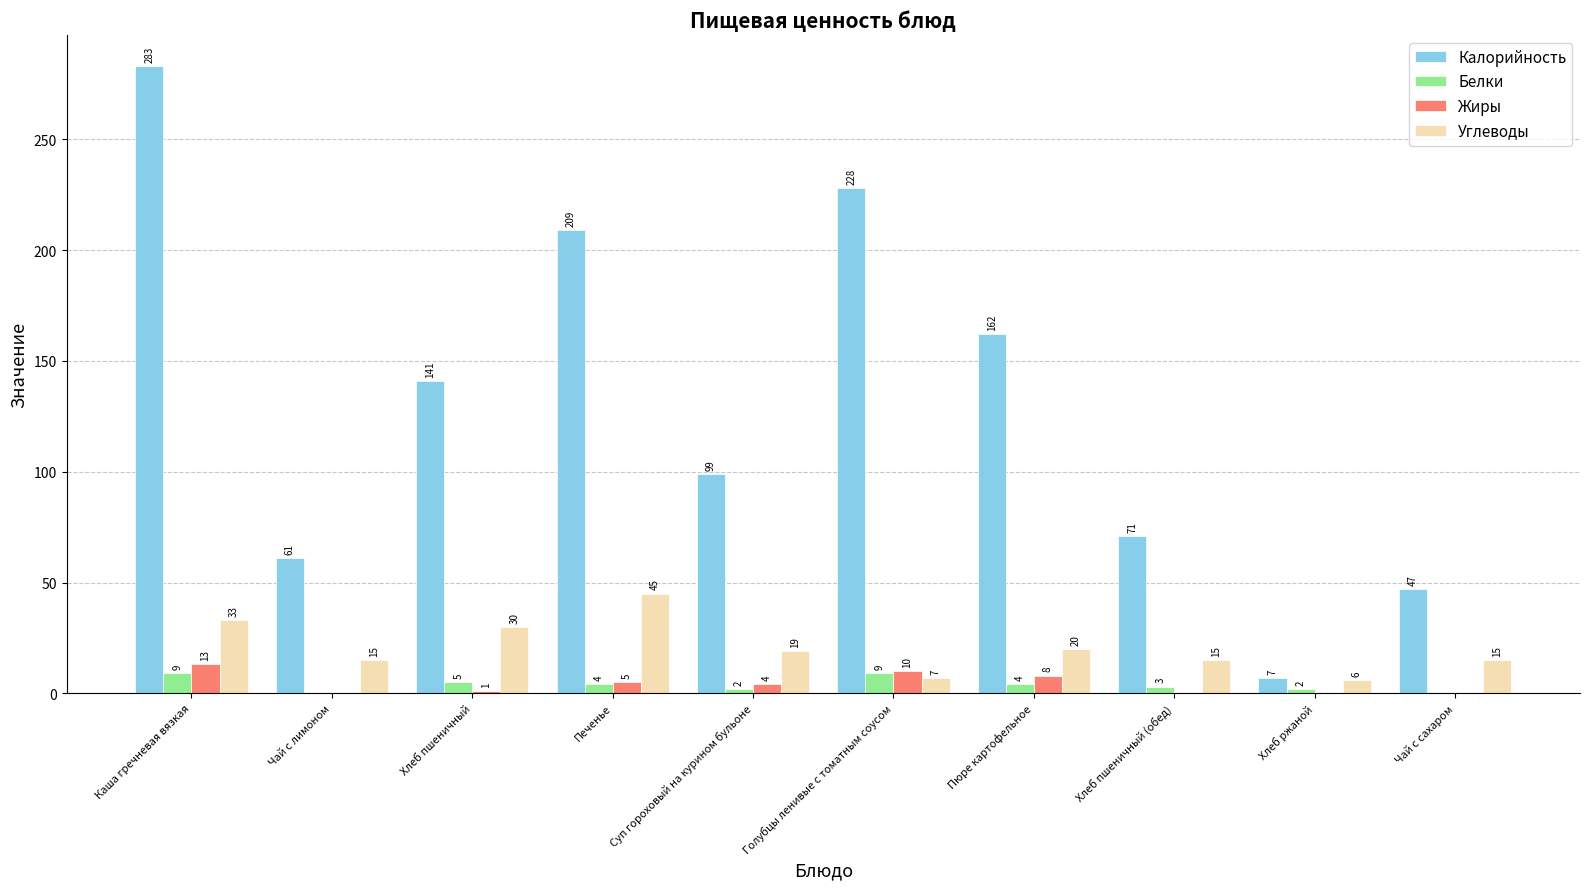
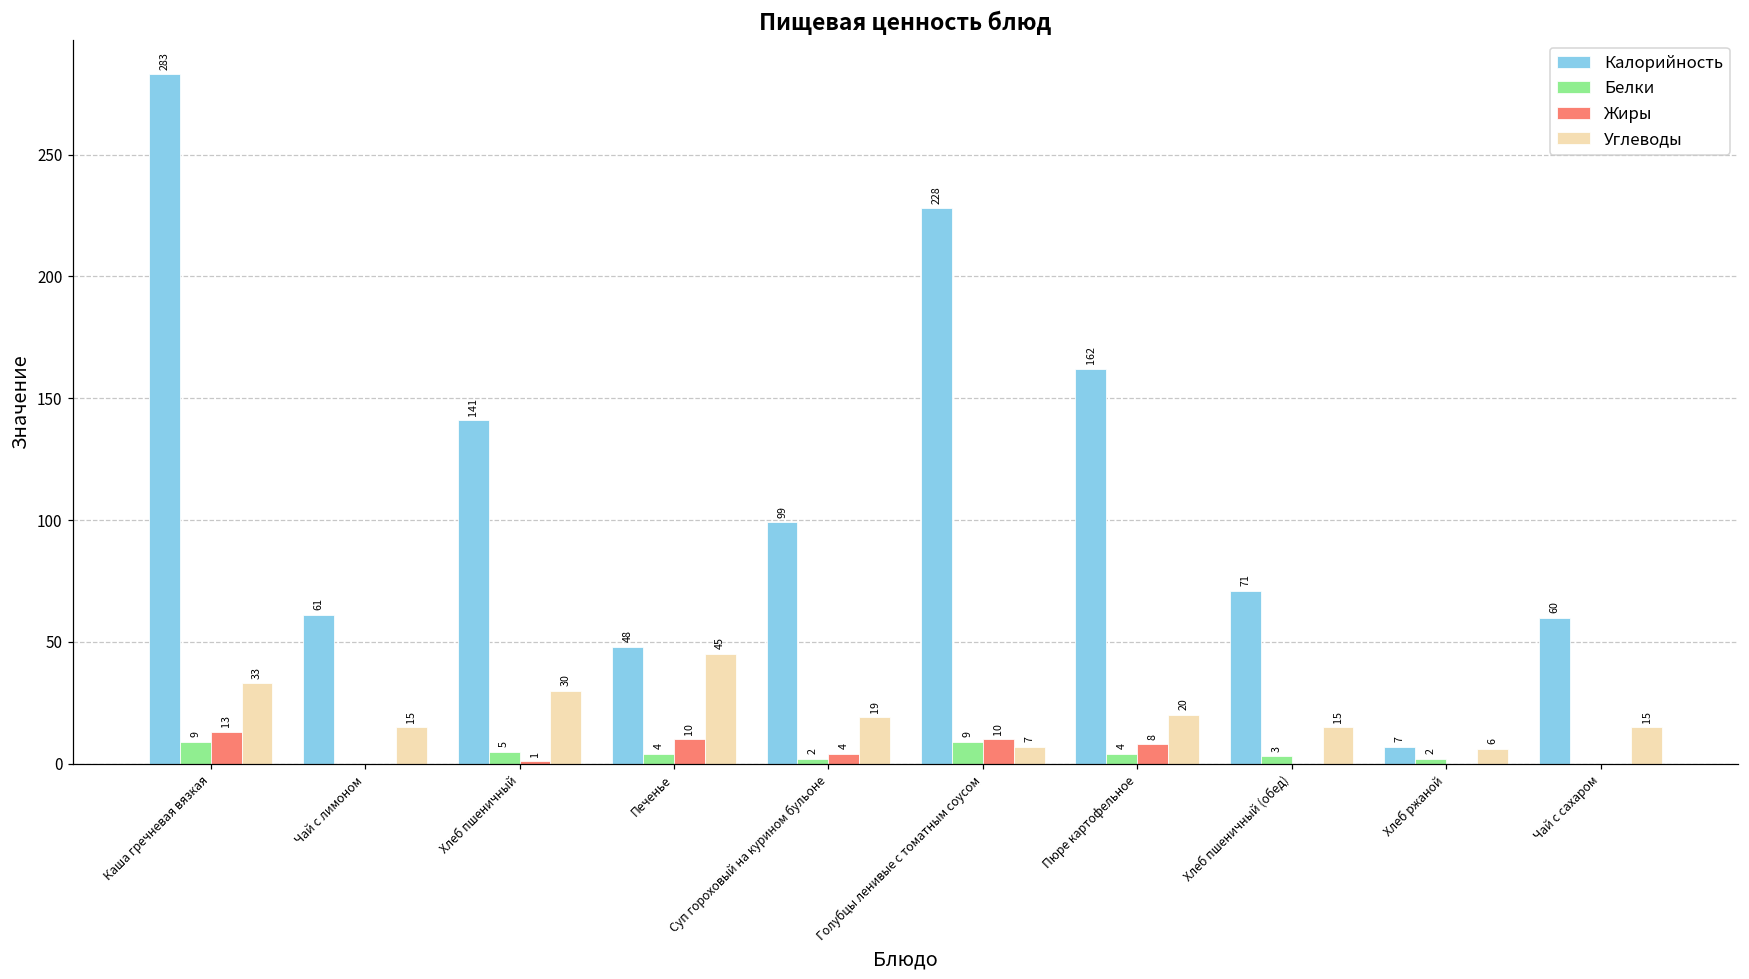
Калорийность, Печенье: 209 -> 48
Жиры, Печенье: 5 -> 10
Калорийность, Чай с сахаром: 47 -> 60
